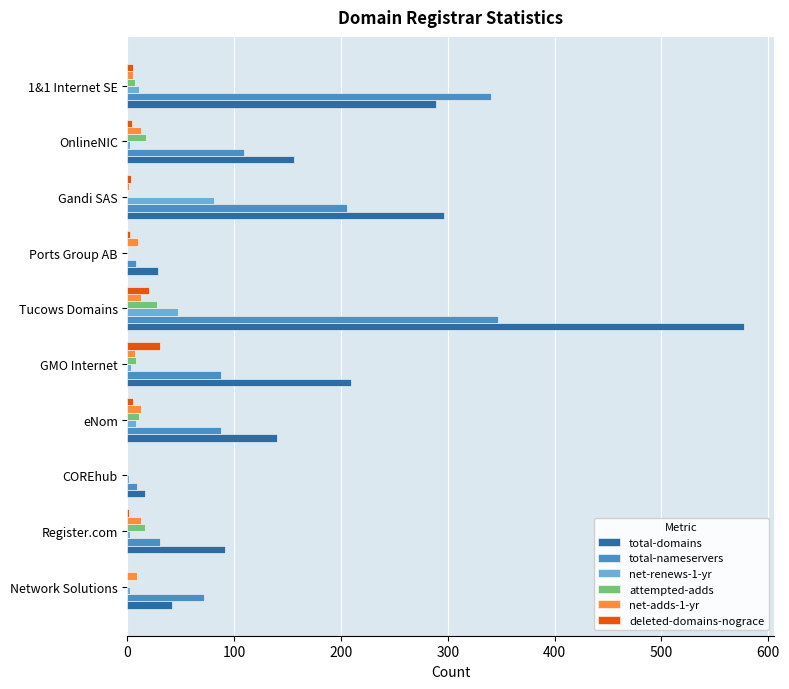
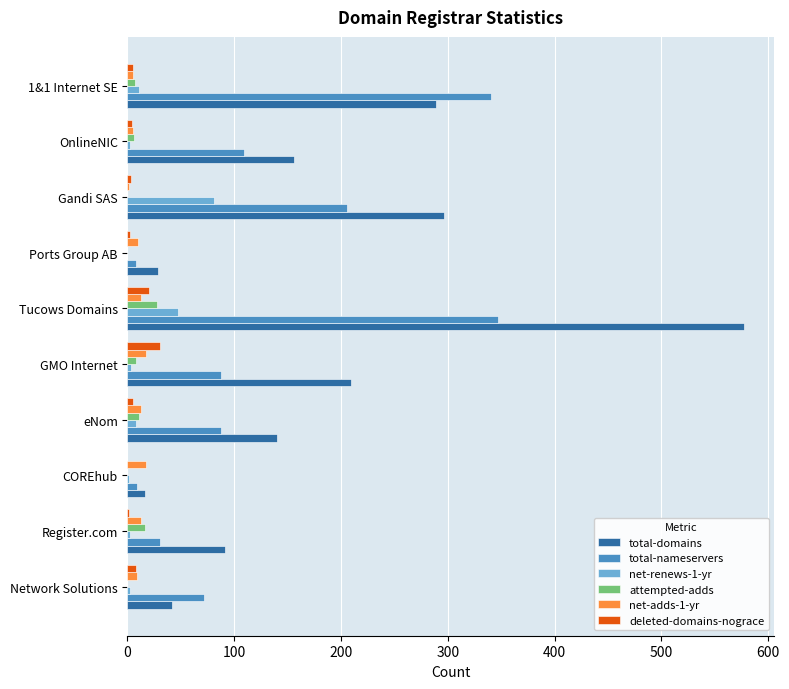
net-adds-1-yr, OnlineNIC: 13 -> 5
attempted-adds, OnlineNIC: 17 -> 6
net-adds-1-yr, GMO Internet: 7 -> 17
net-adds-1-yr, COREhub: 0 -> 17
deleted-domains-nograce, Network Solutions: 0 -> 8
